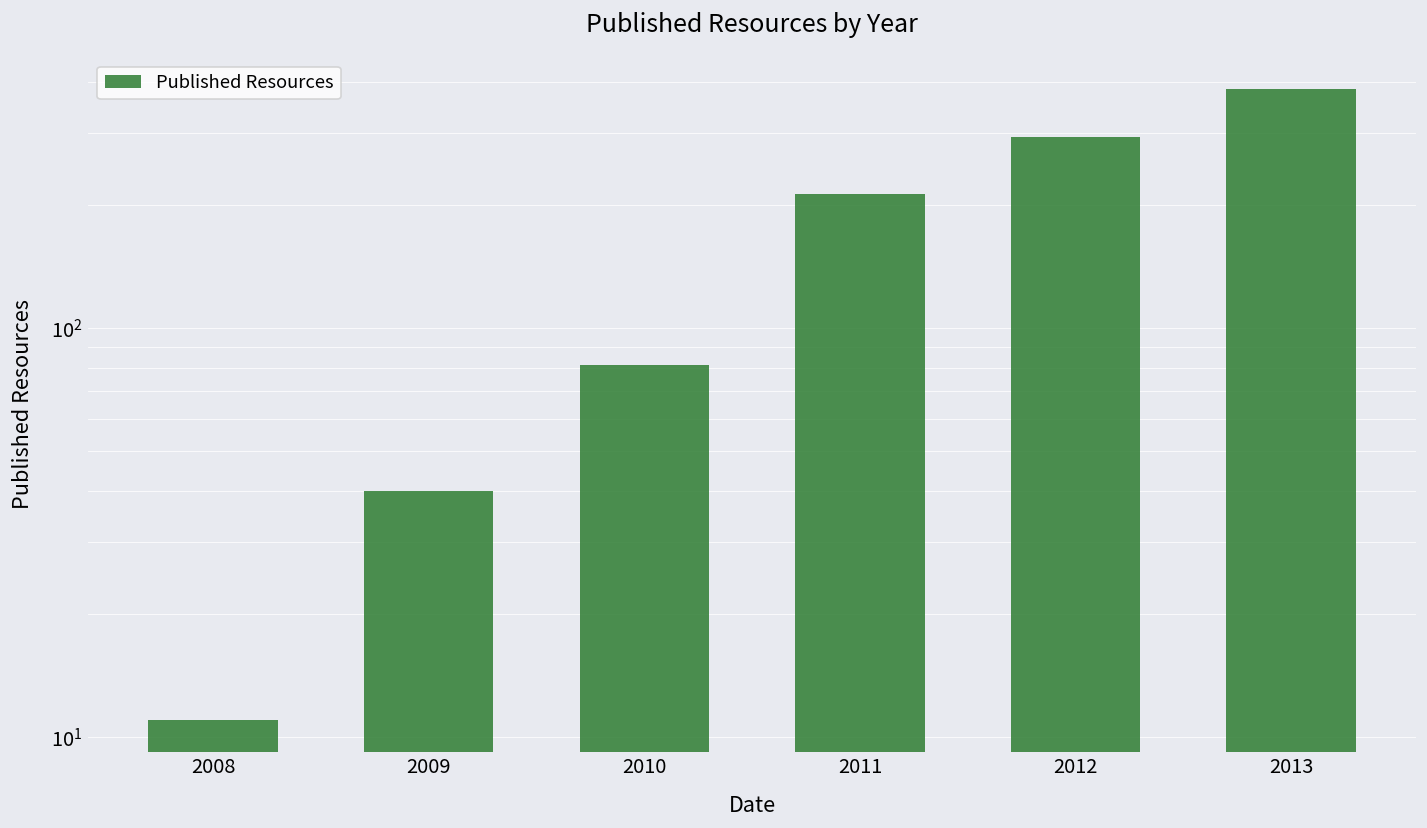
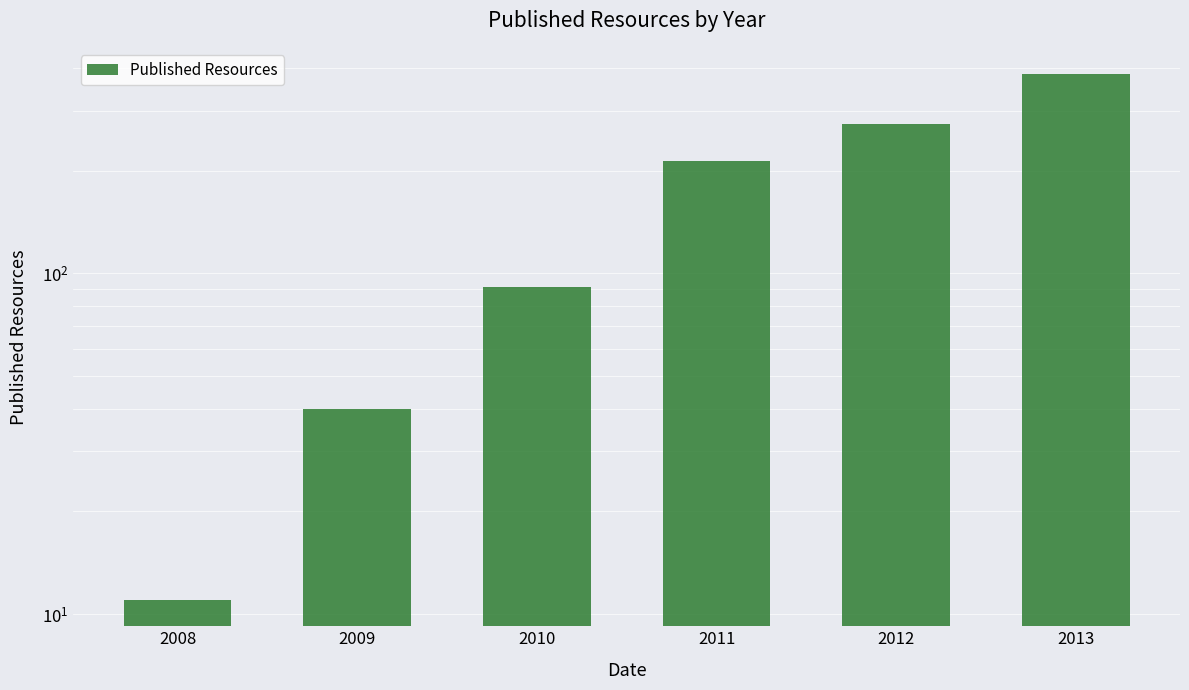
2010: 81 -> 91
2012: 290 -> 270
